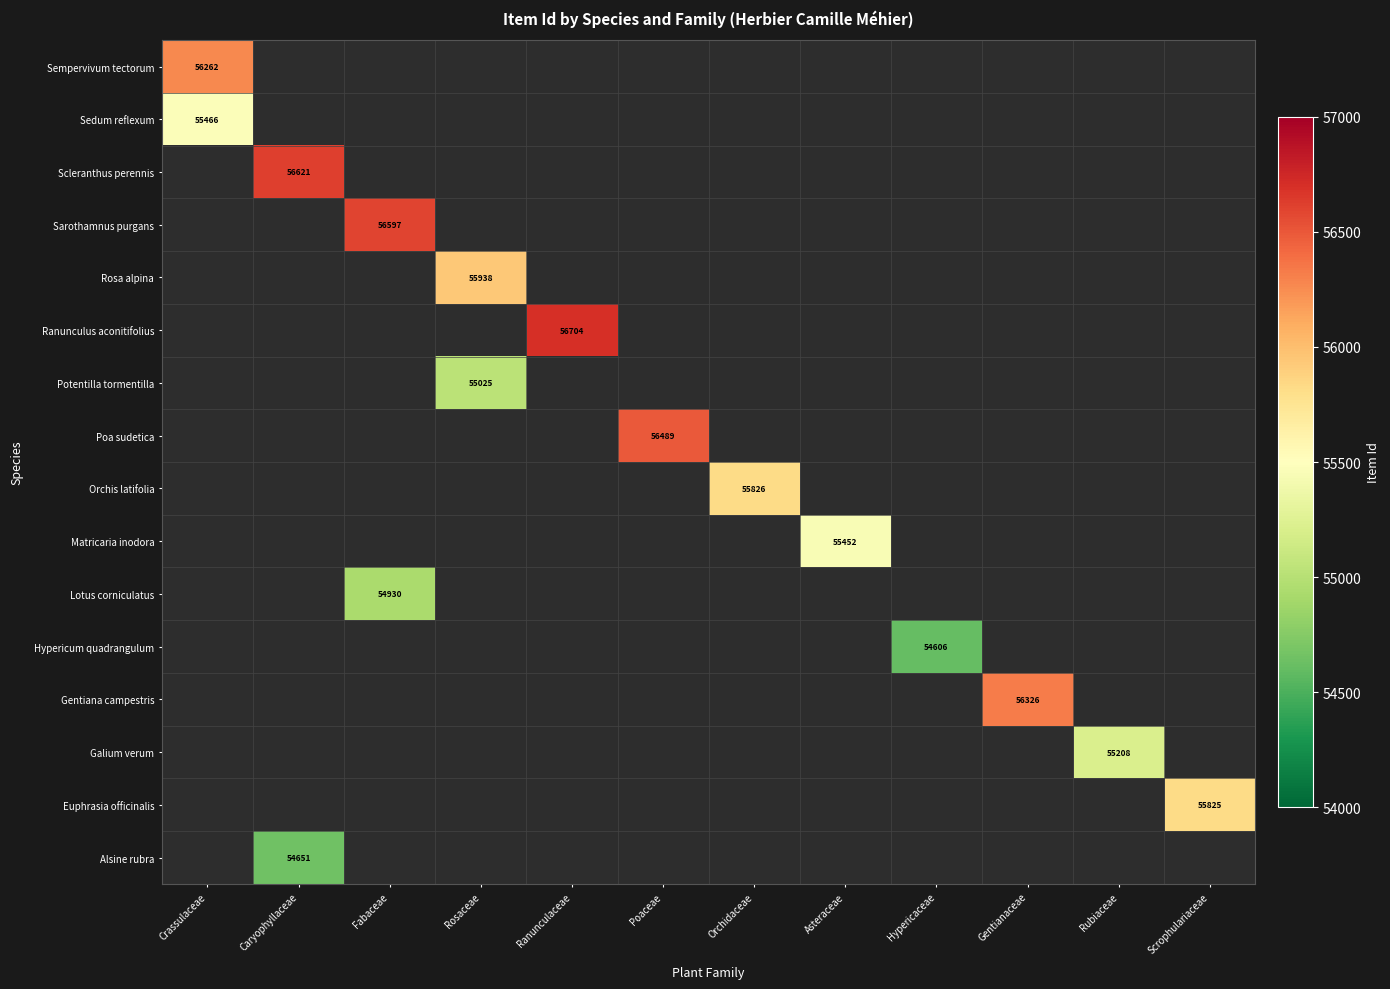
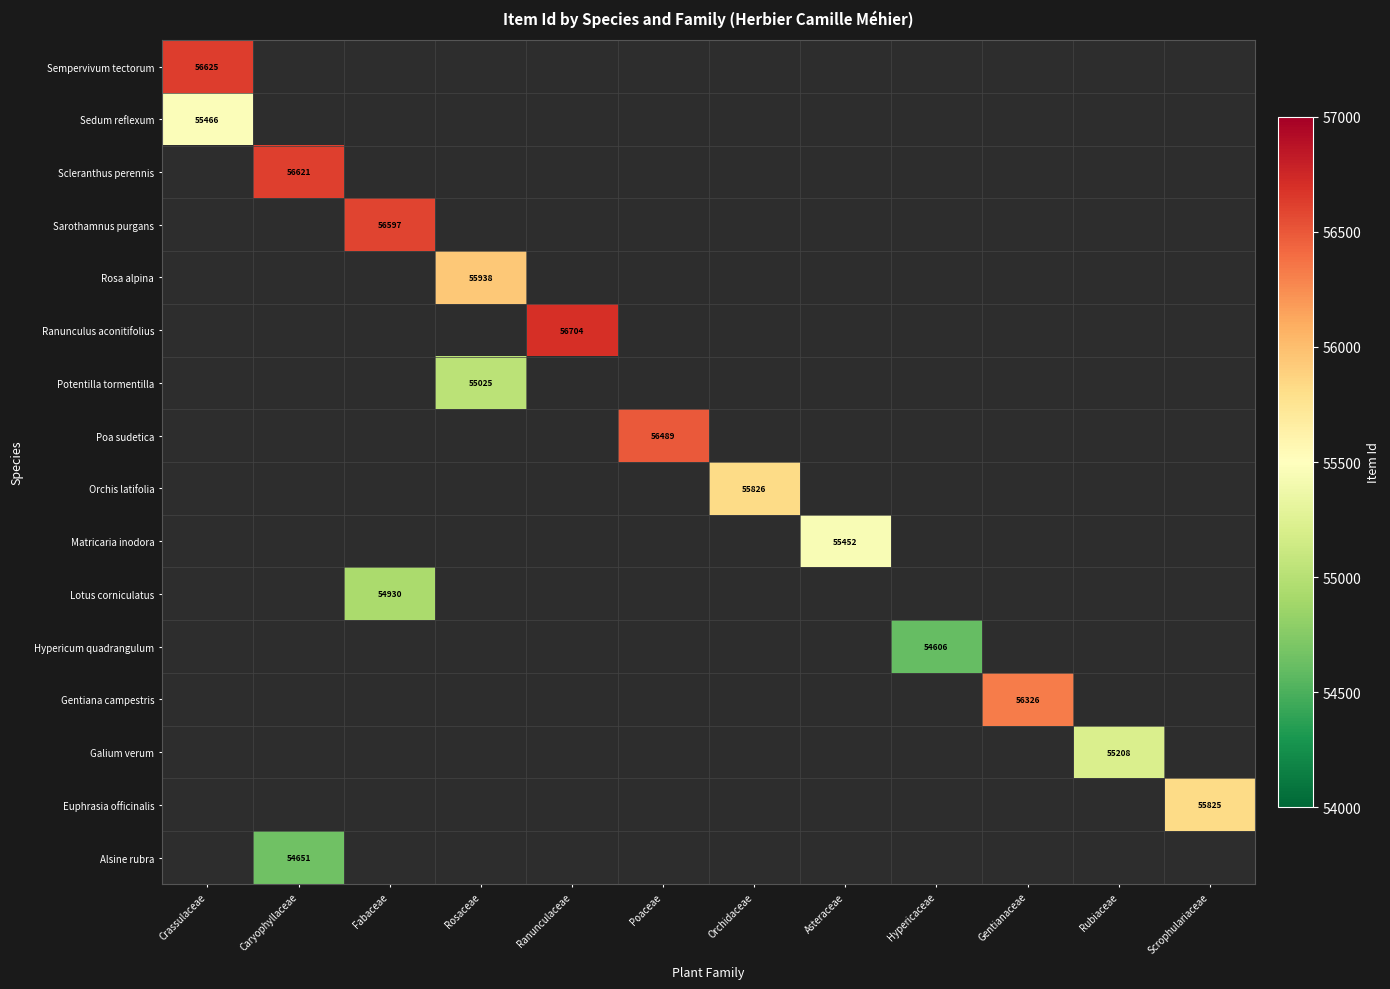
Sempervivum tectorum, Crassulaceae: 56262 -> 56625
